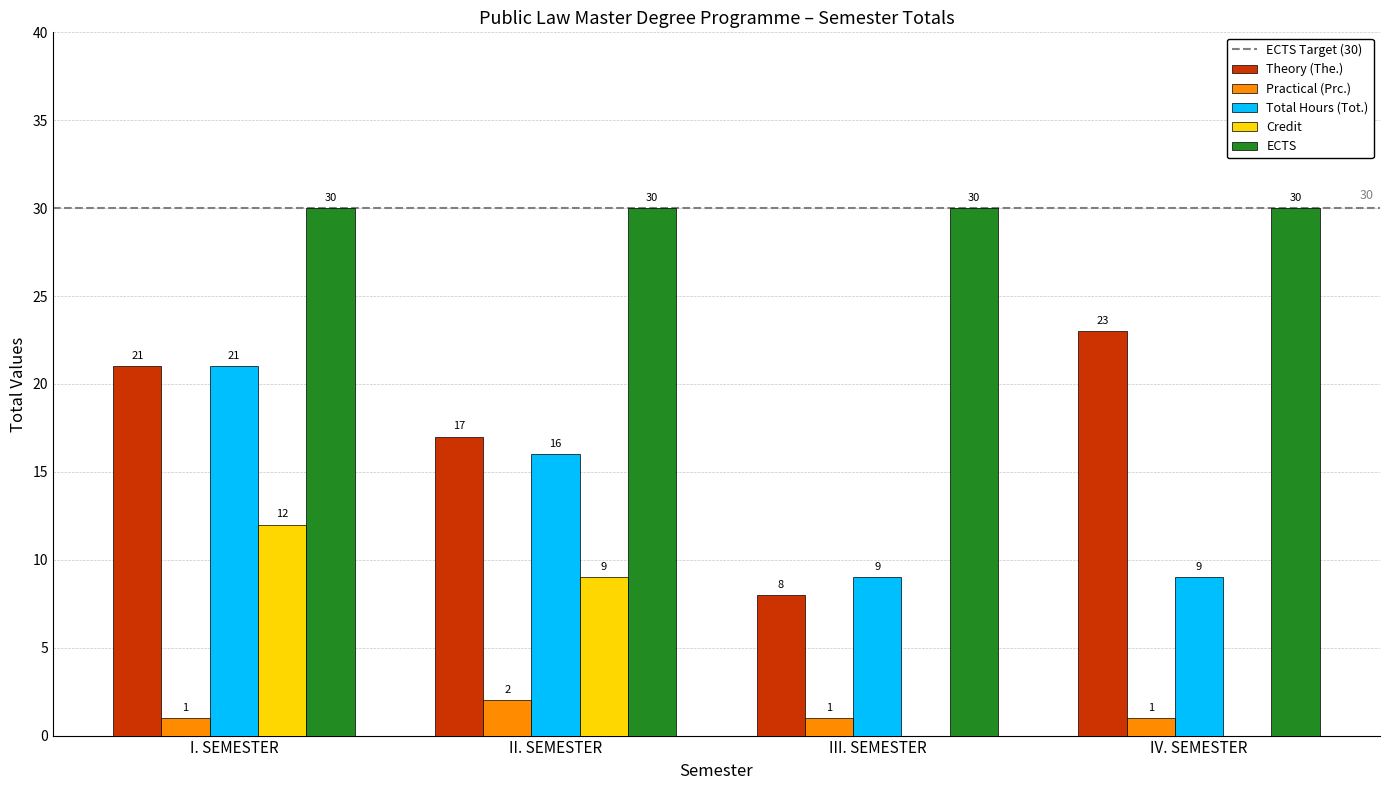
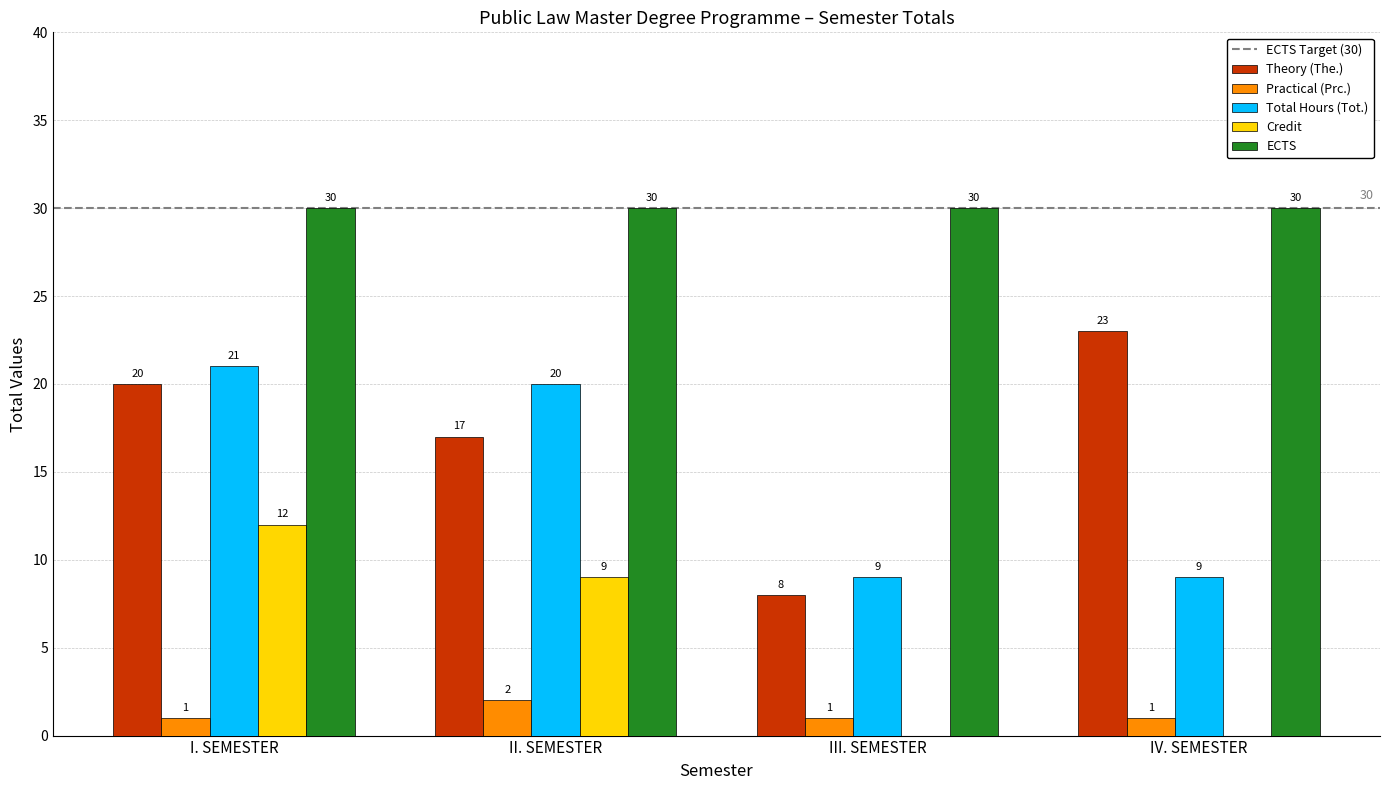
Theory (The.), I. SEMESTER: 21 -> 20
Total Hours (Tot.), II. SEMESTER: 16 -> 20
